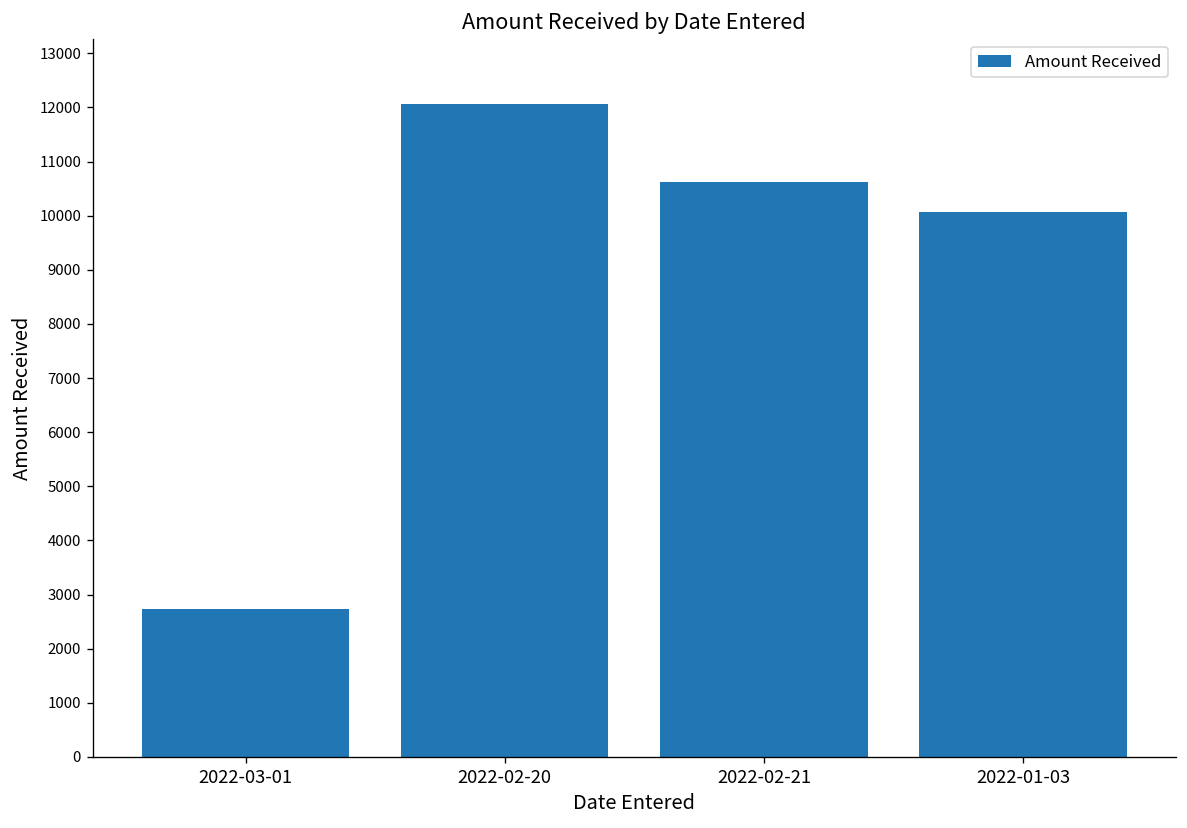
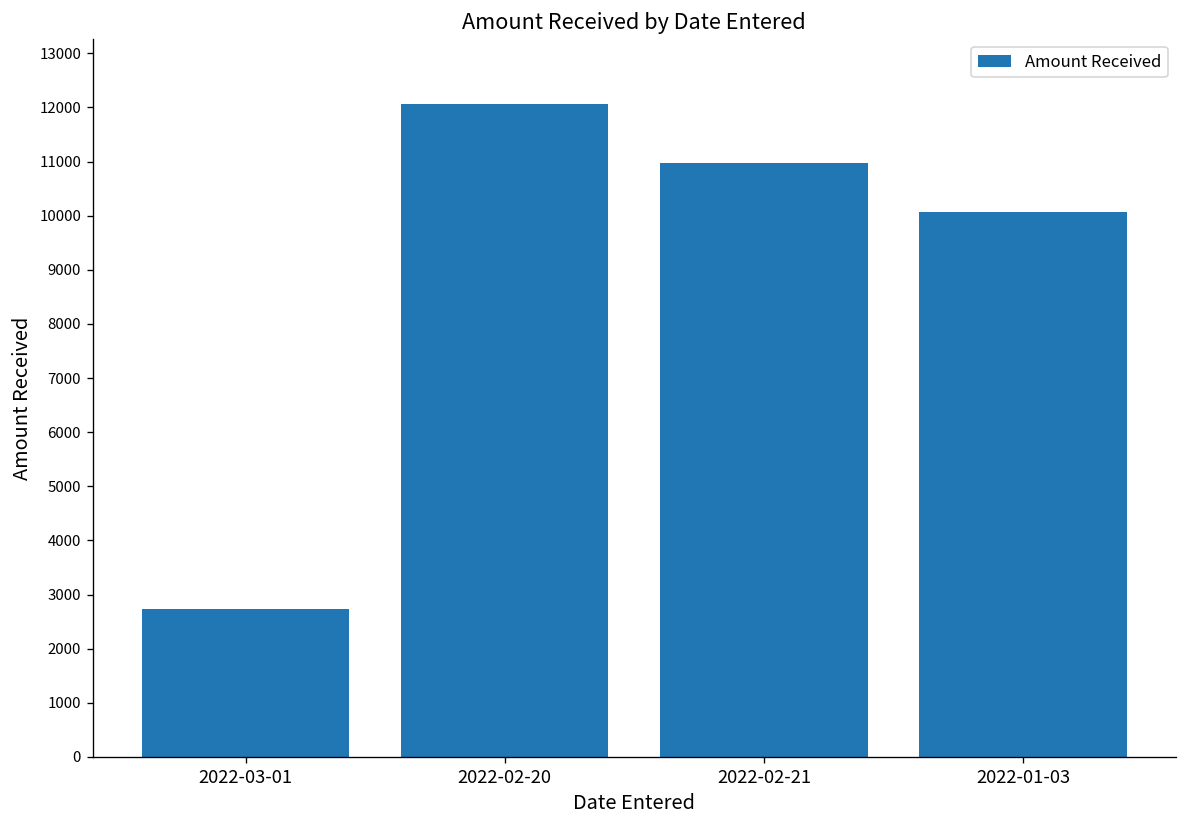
2022-02-21: 10600 -> 11000
